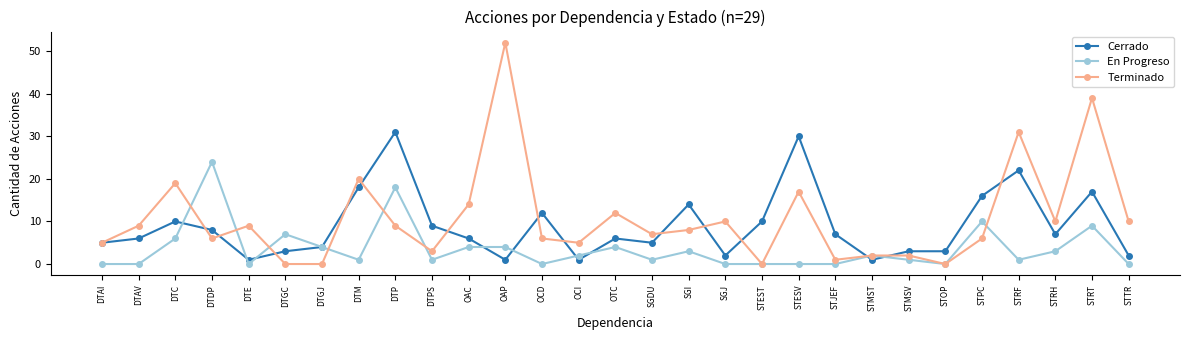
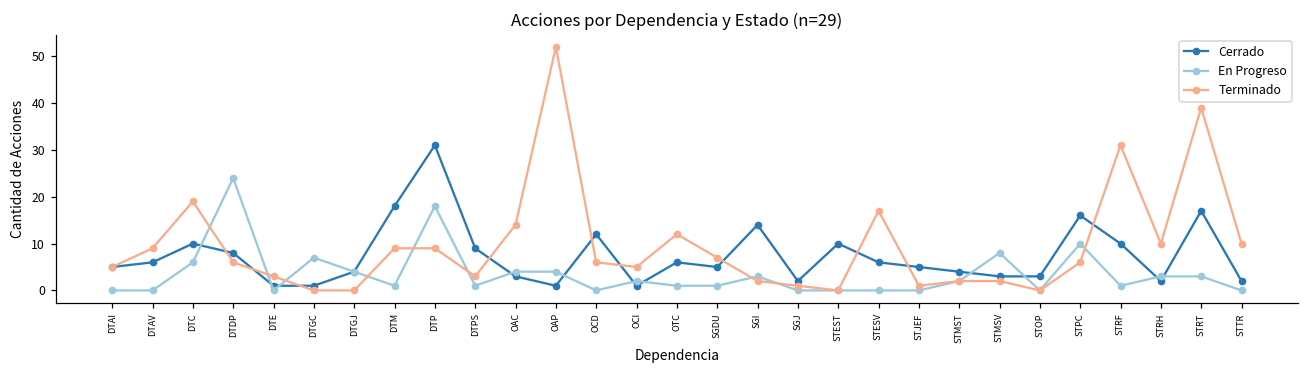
Terminado, DTE: 9 -> 3
Cerrado, DTGC: 3 -> 1
Terminado, DTM: 20 -> 9
Cerrado, OAC: 6 -> 3
En Progreso, OTC: 4 -> 1
Terminado, SGI: 8 -> 2
Terminado, SGJ: 10 -> 1
Cerrado, STESV: 30 -> 6
Cerrado, STJEF: 7 -> 5
Cerrado, STMST: 1 -> 4
En Progreso, STMSV: 1 -> 8
Cerrado, STRF: 22 -> 10
Cerrado, STRH: 7 -> 2
En Progreso, STRT: 9 -> 3
